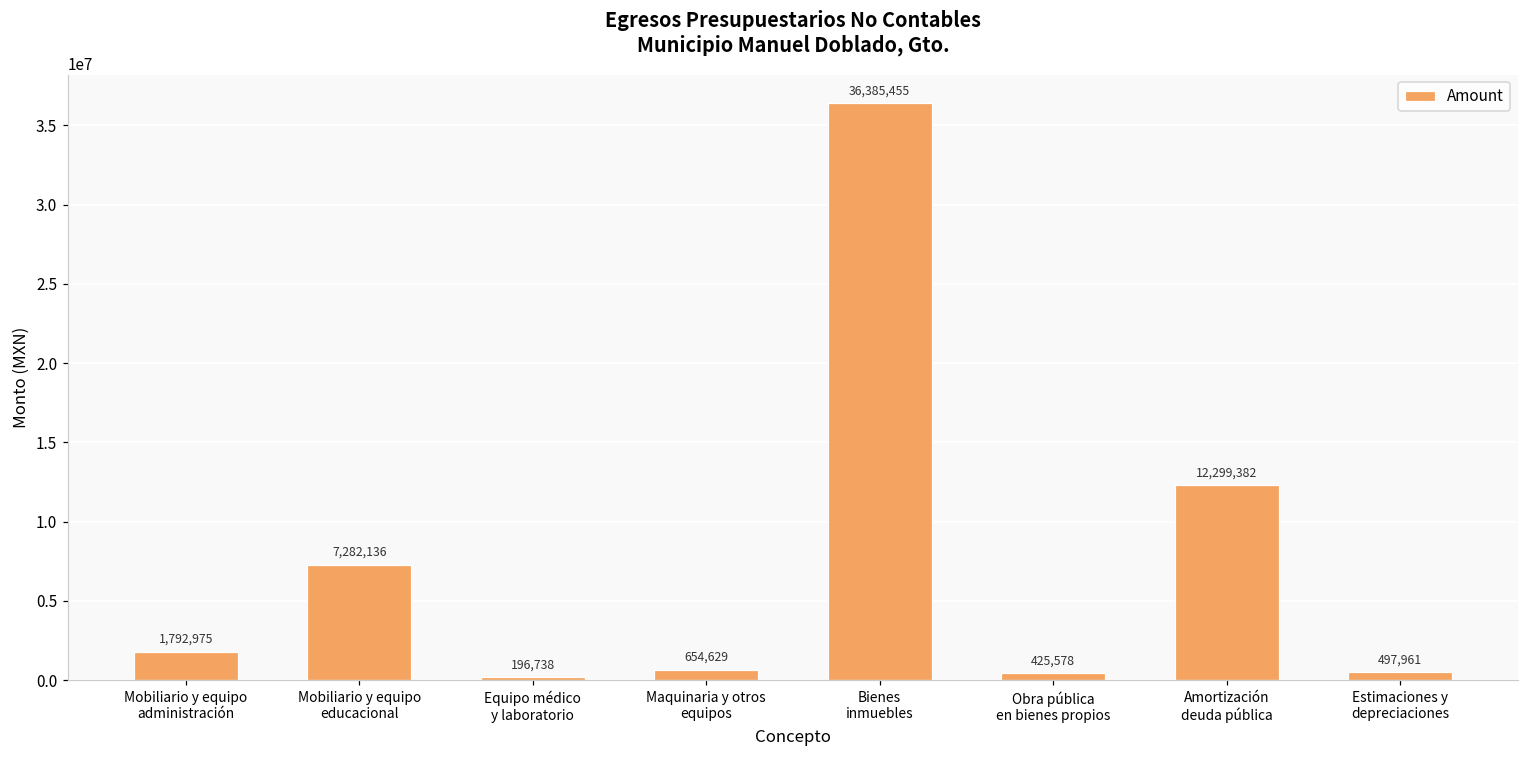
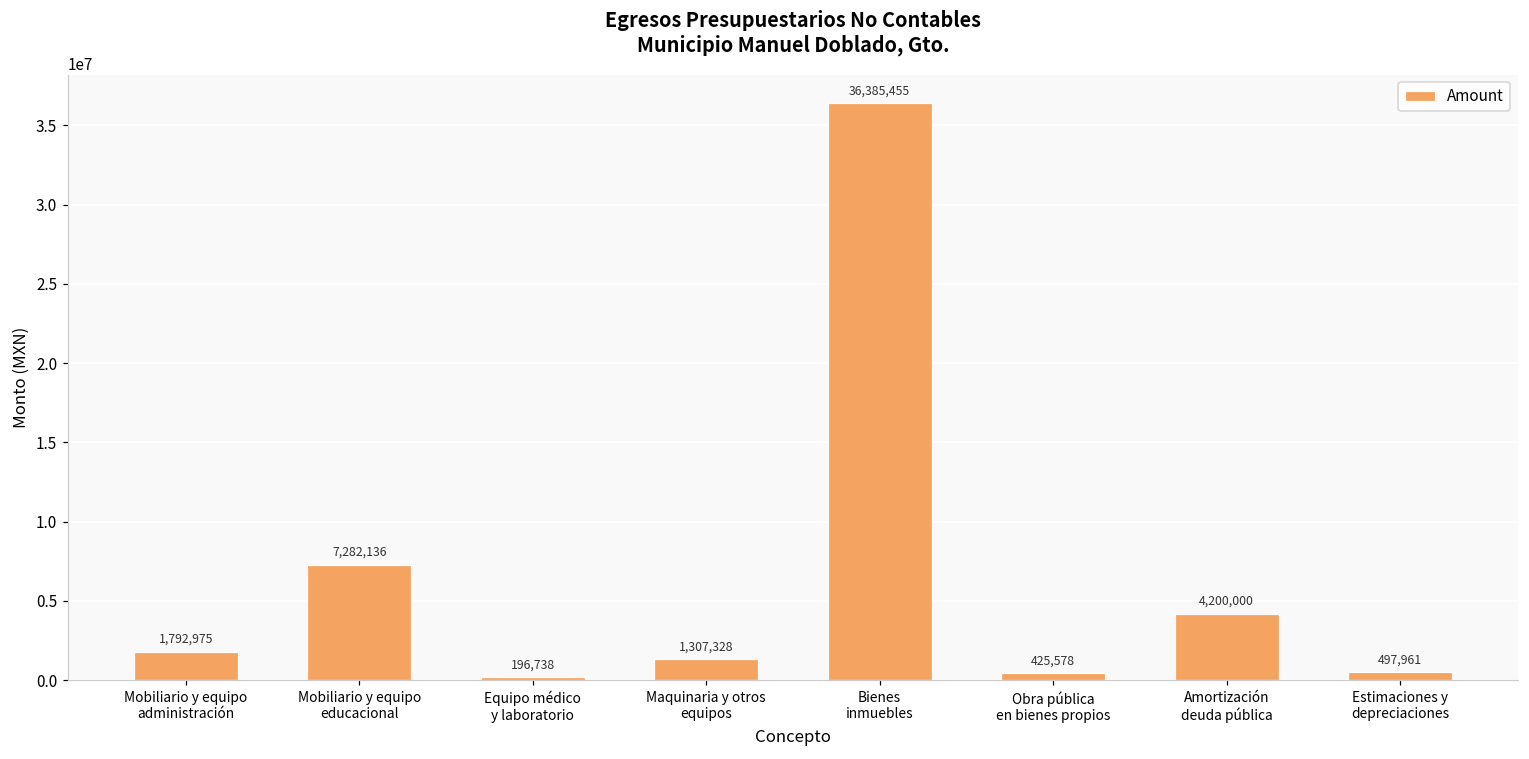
Maquinaria y otros equipos: 654,629 -> 1,307,328
Amortización deuda pública: 12,299,382 -> 4,200,000
